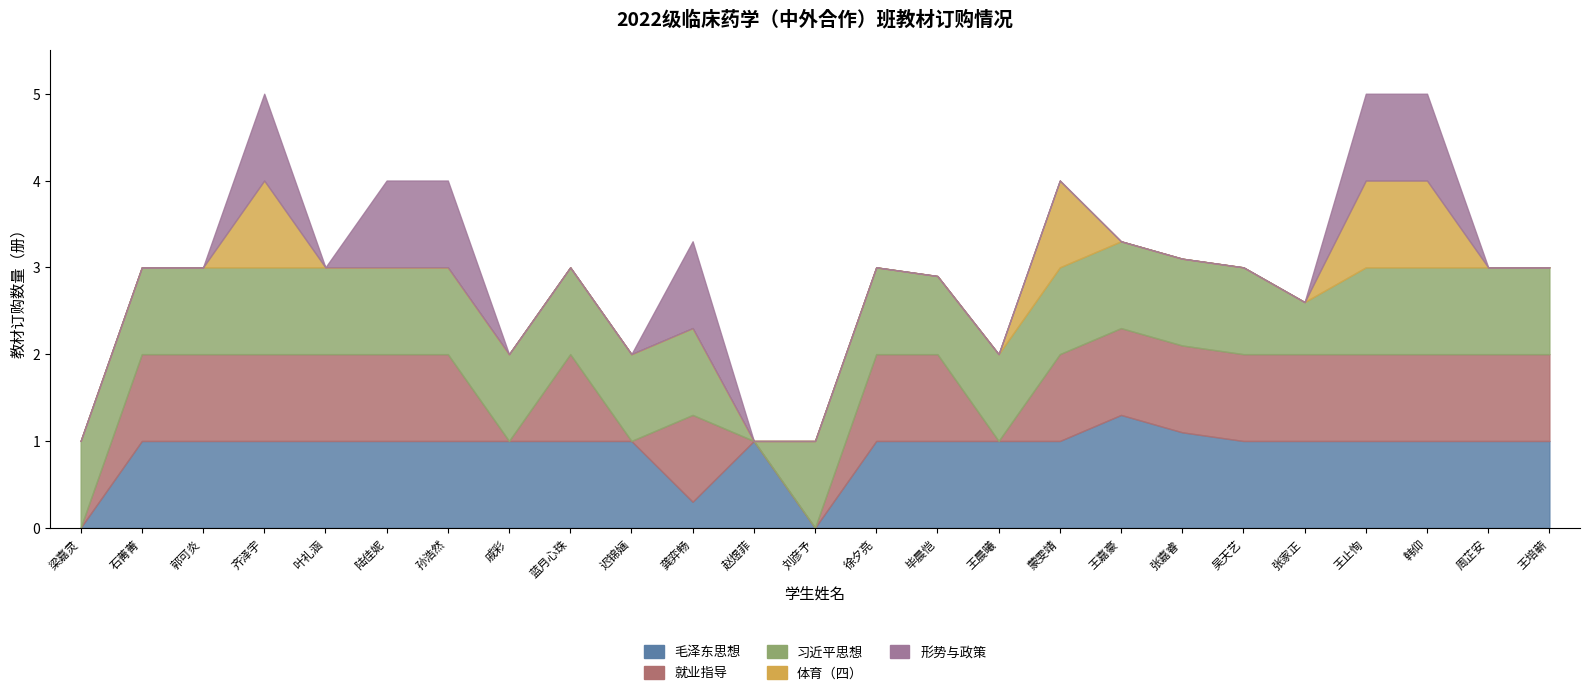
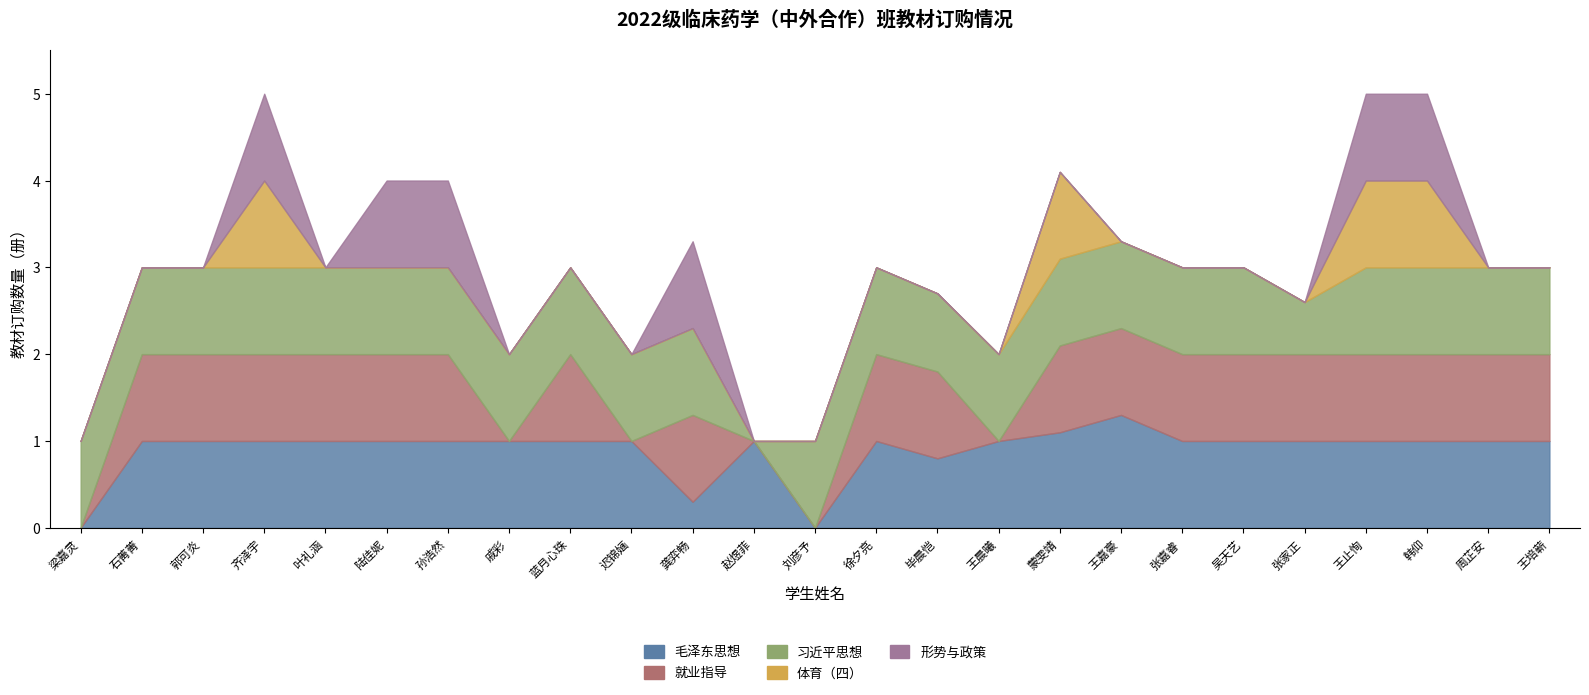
毛泽东思想, 毕晨恺: 1.0 -> 0.8
毛泽东思想, 蒙雯靖: 1.0 -> 1.1
毛泽东思想, 张嘉睿: 1.1 -> 1.0
